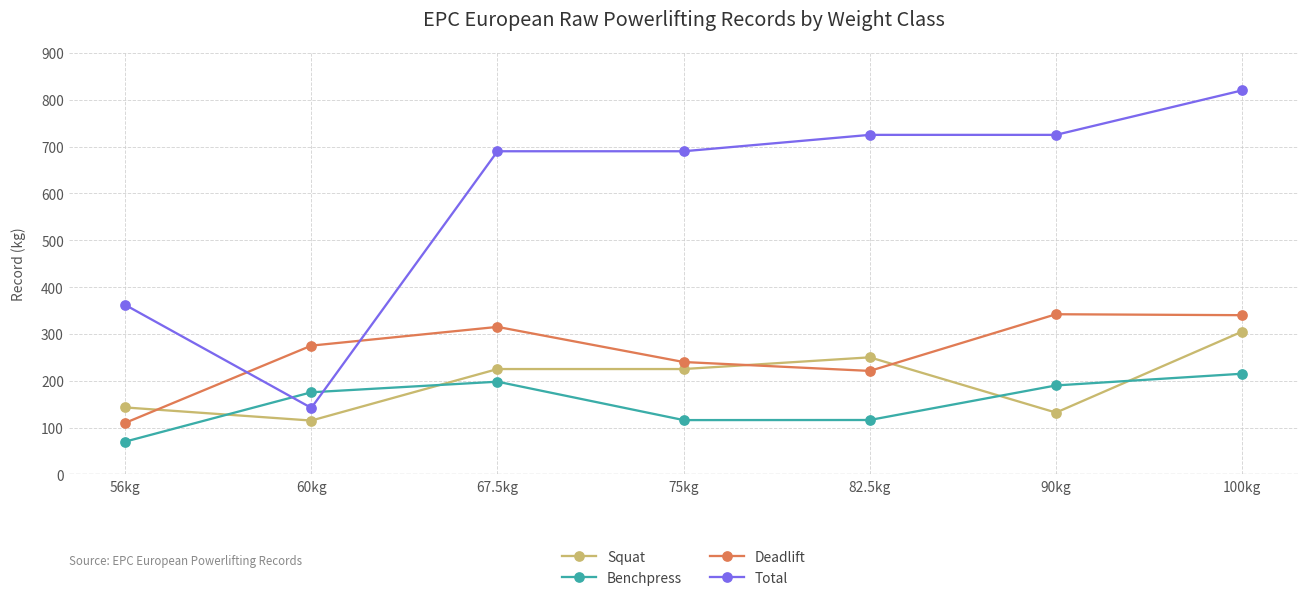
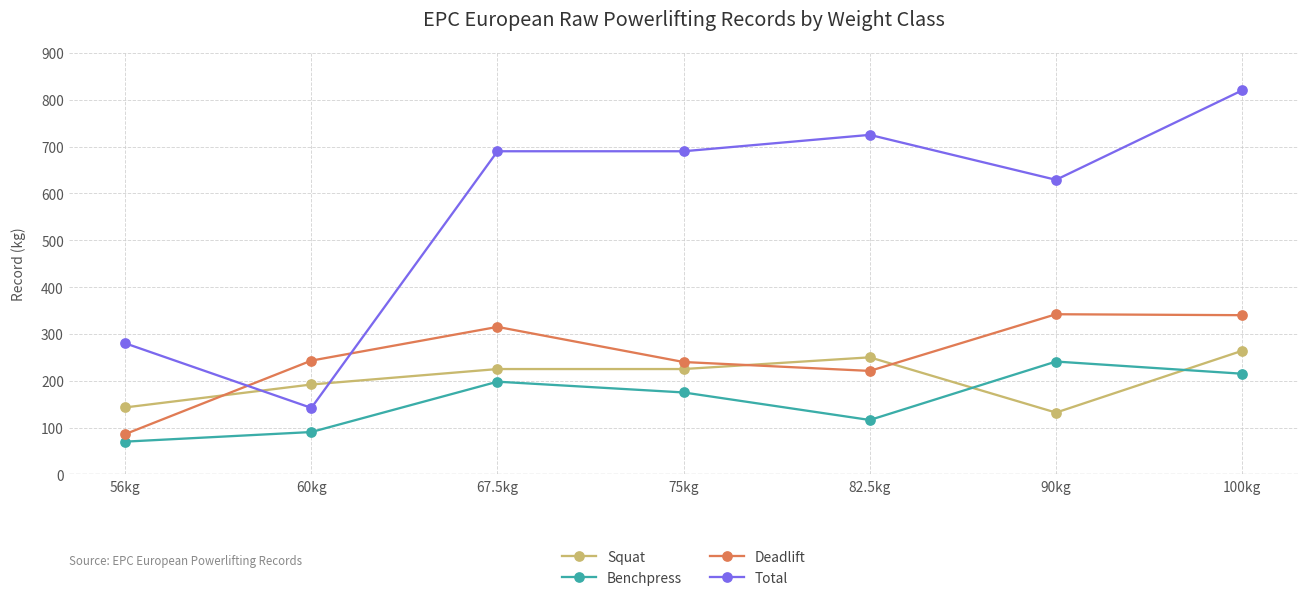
Deadlift, 56kg: 110 -> 90
Total, 56kg: 360 -> 280
Squat, 60kg: 120 -> 190
Benchpress, 60kg: 180 -> 90
Deadlift, 60kg: 280 -> 240
Benchpress, 75kg: 120 -> 180
Benchpress, 90kg: 190 -> 240
Total, 90kg: 730 -> 630
Squat, 100kg: 310 -> 260
